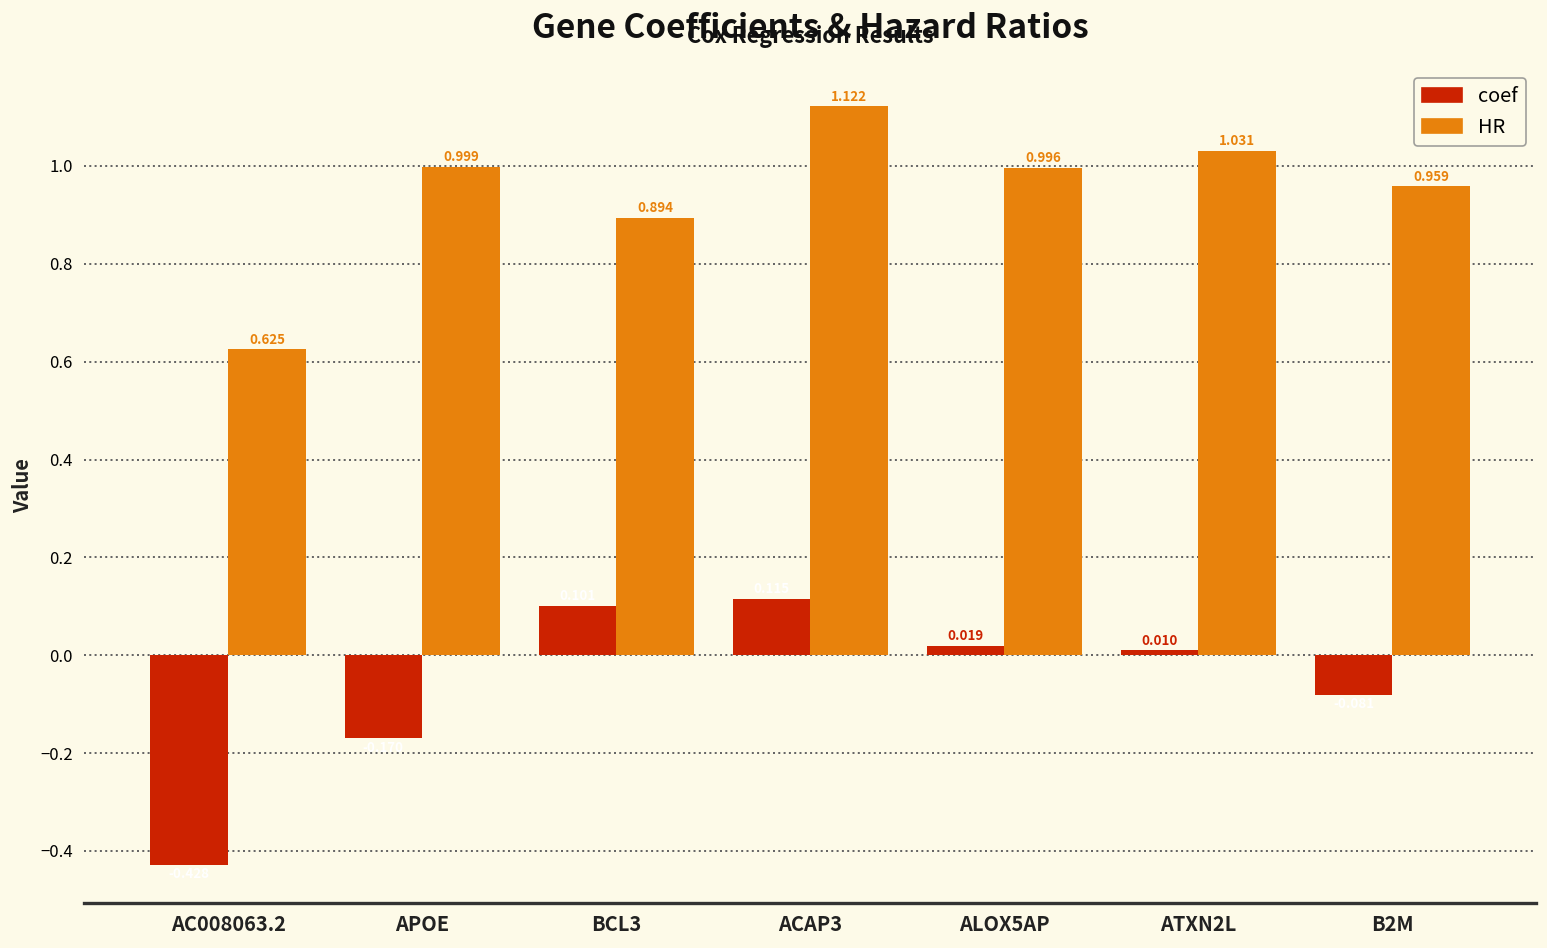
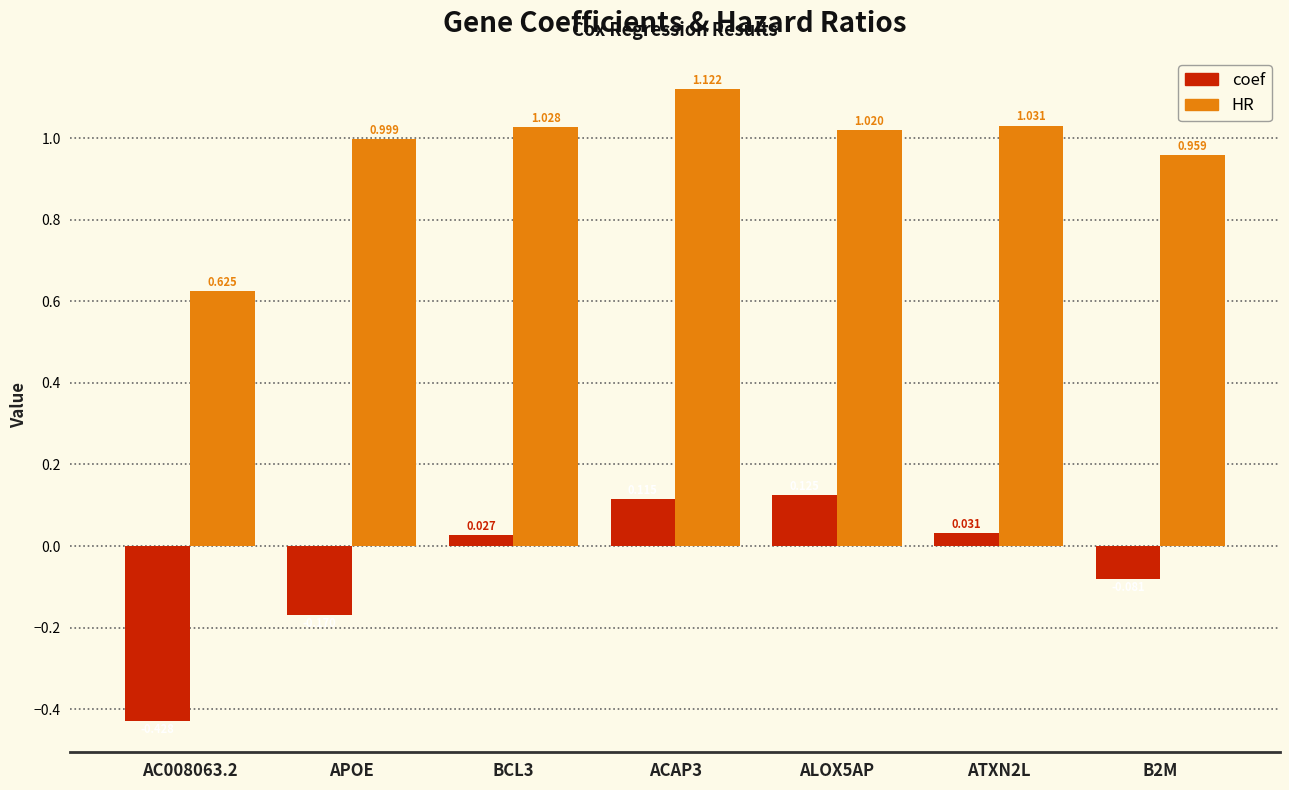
coef, BCL3: 0.10 -> 0.03
HR, BCL3: 0.894 -> 1.028
coef, ALOX5AP: 0.02 -> 0.12
HR, ALOX5AP: 0.996 -> 1.020
coef, ATXN2L: 0.010 -> 0.031
